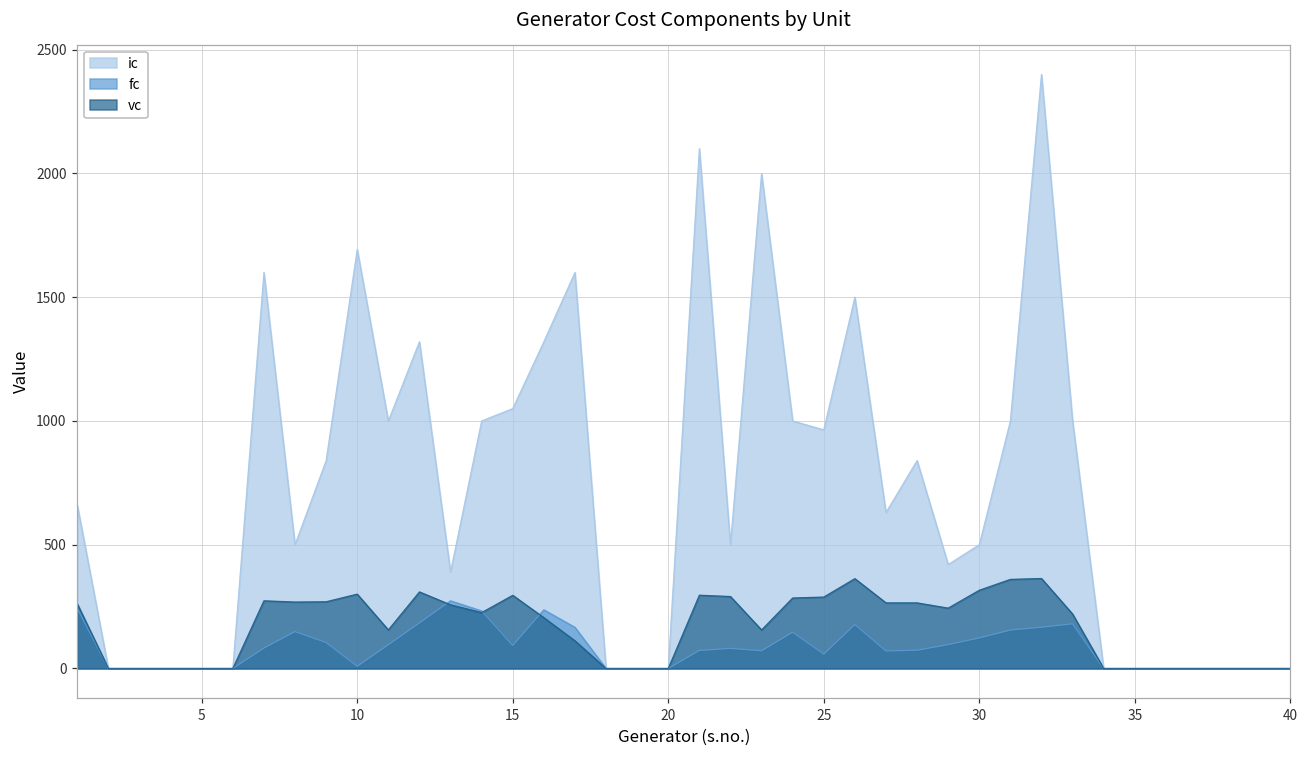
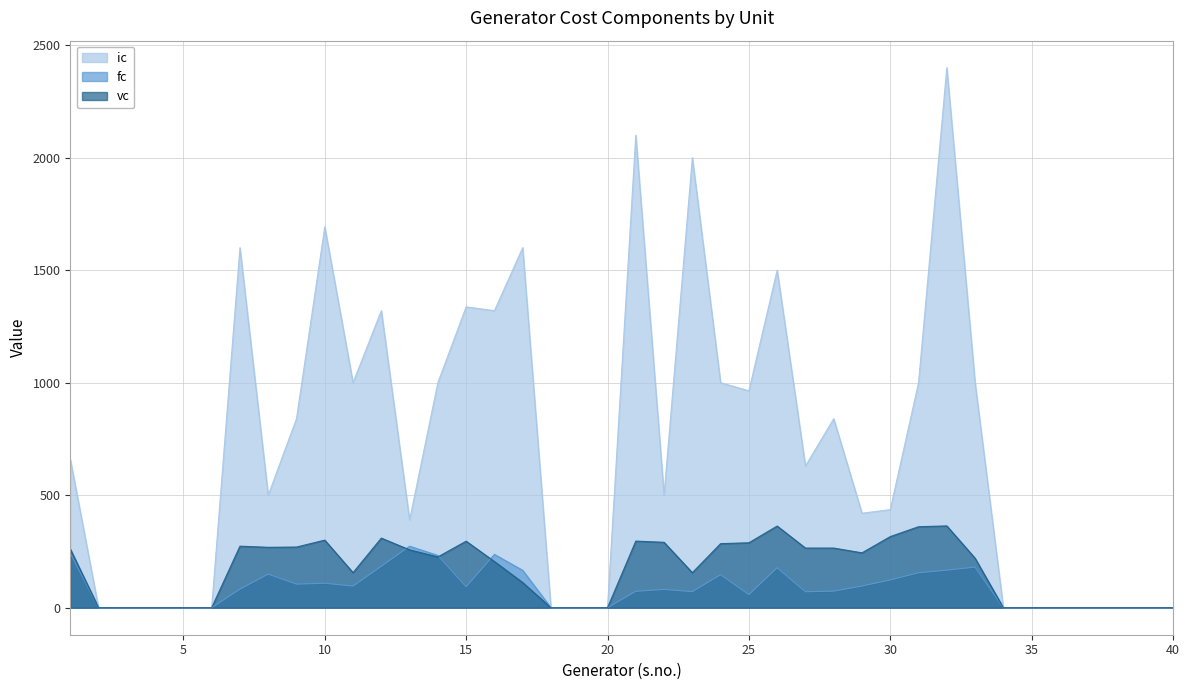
fc, 10: 10 -> 110
ic, 15: 1050 -> 1340
ic, 30: 500 -> 440
